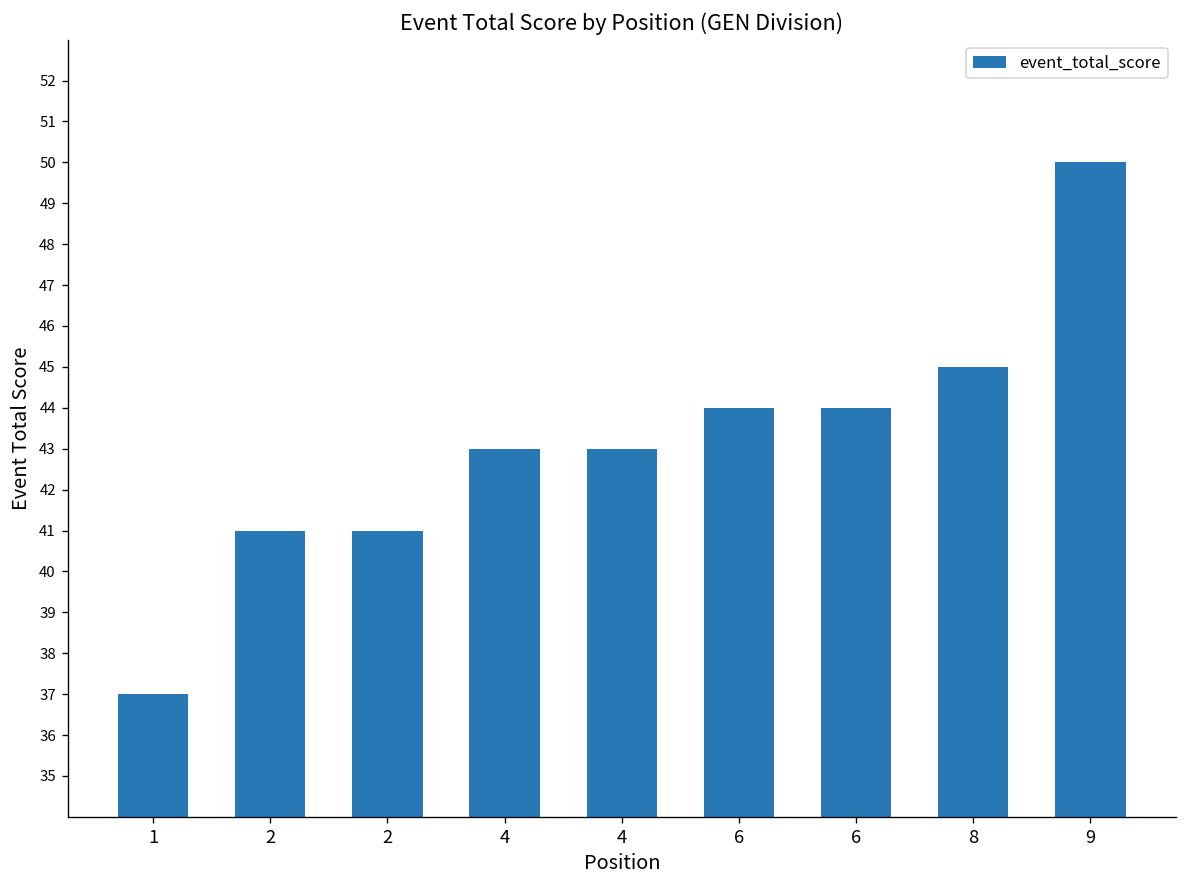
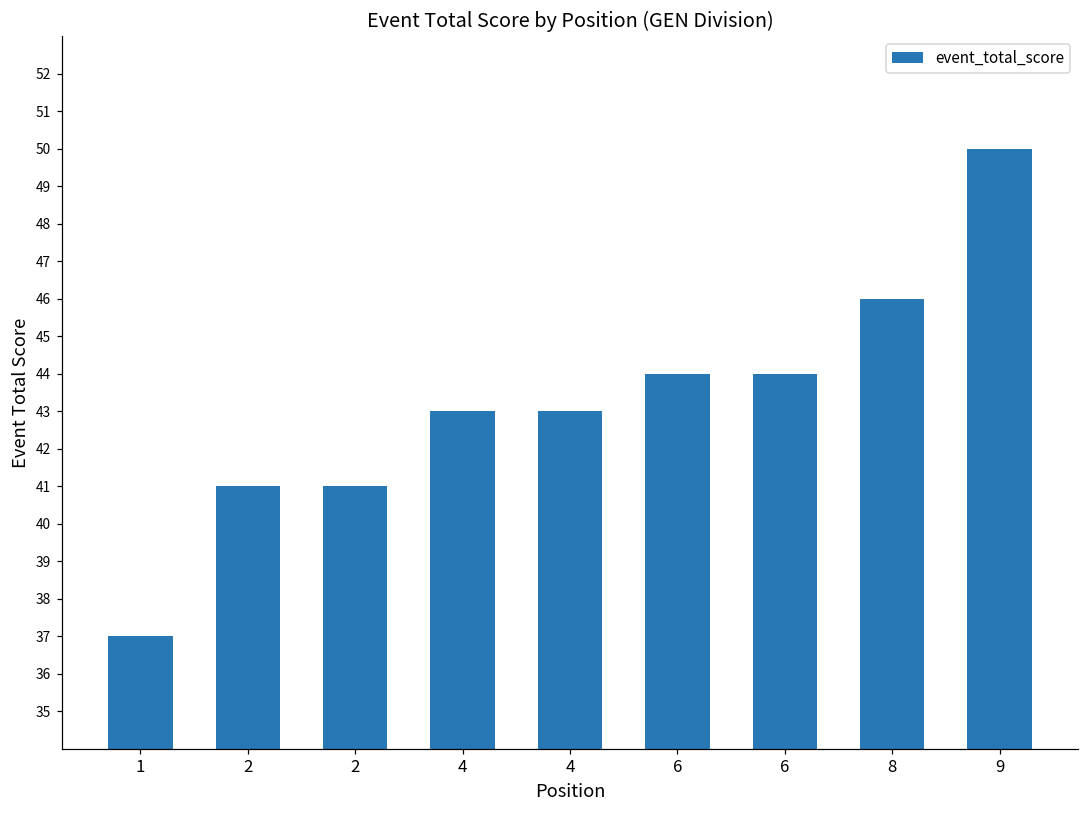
8: 45 -> 46
